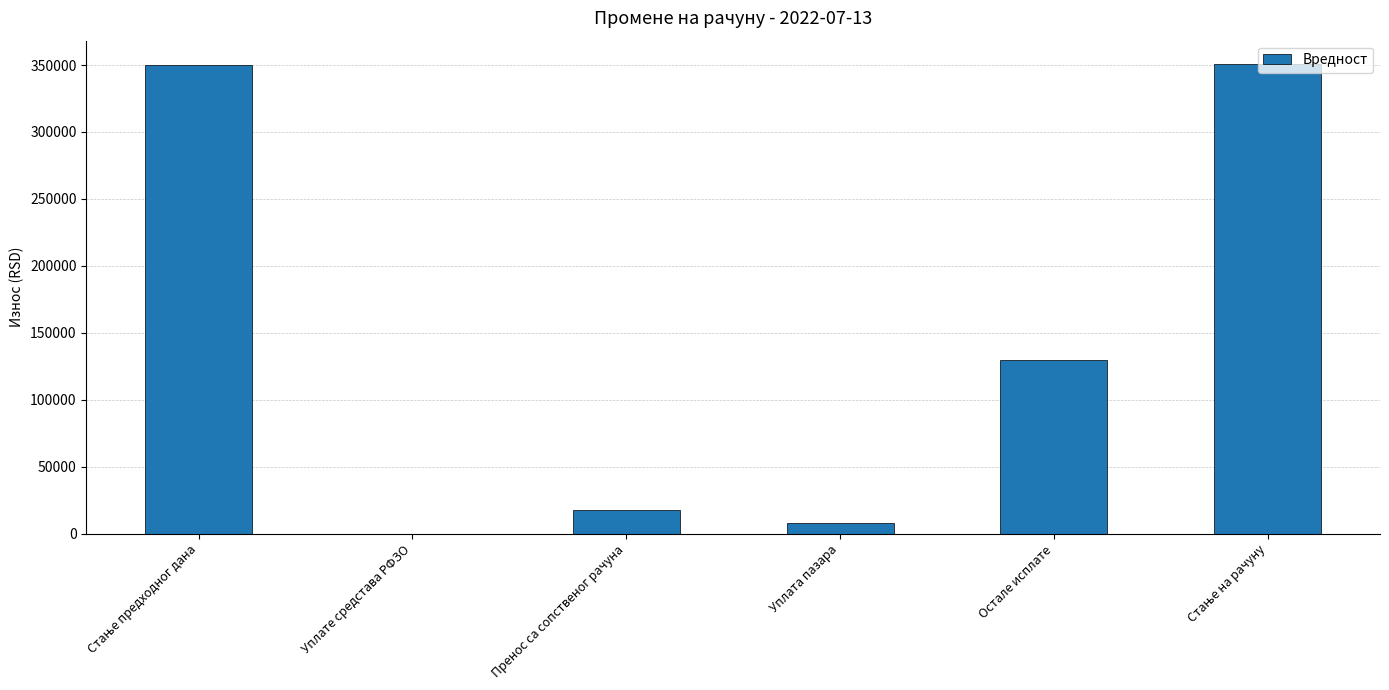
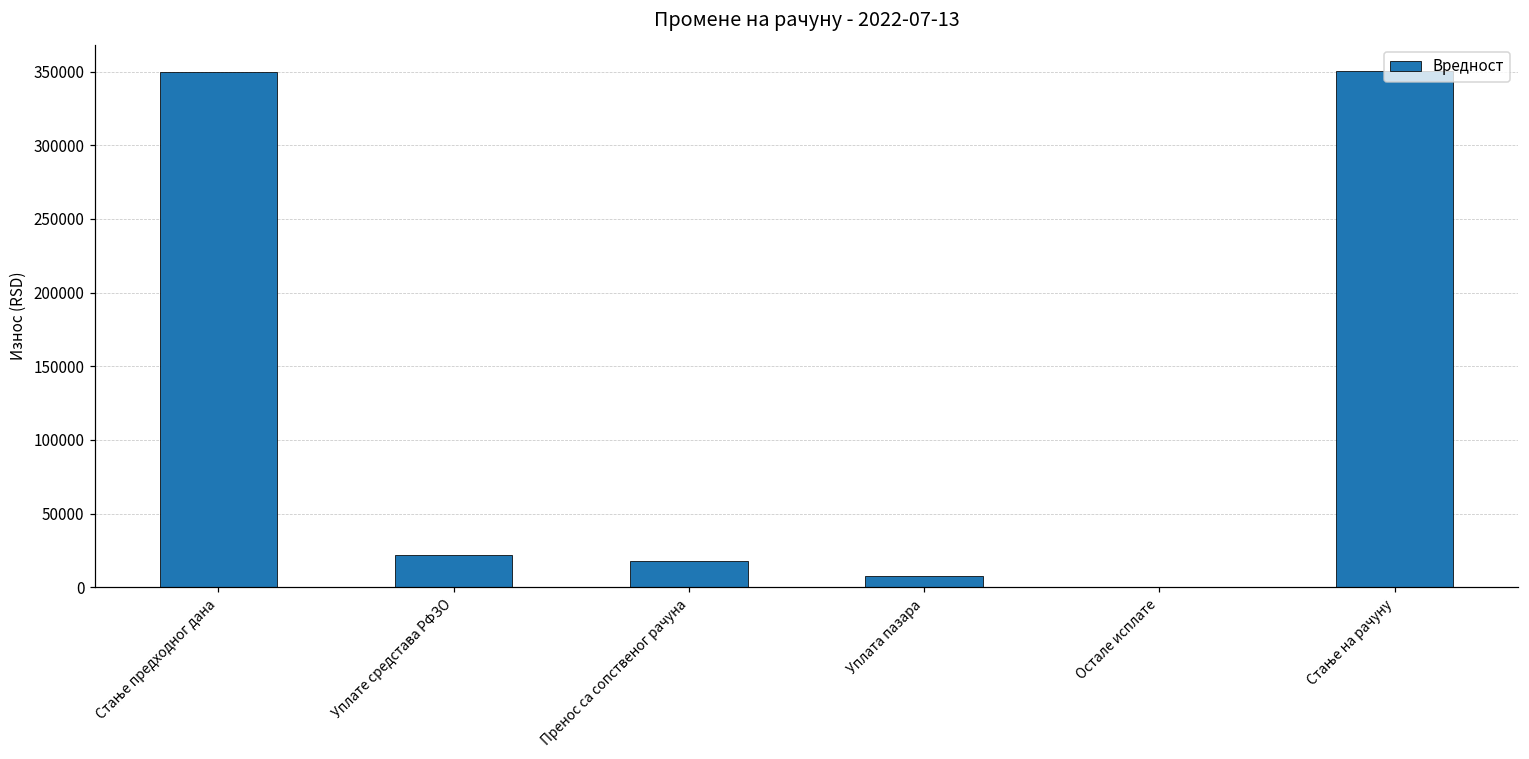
Уплате средстава РФЗО: 0 -> 22000
Остале исплате: 130000 -> 0
